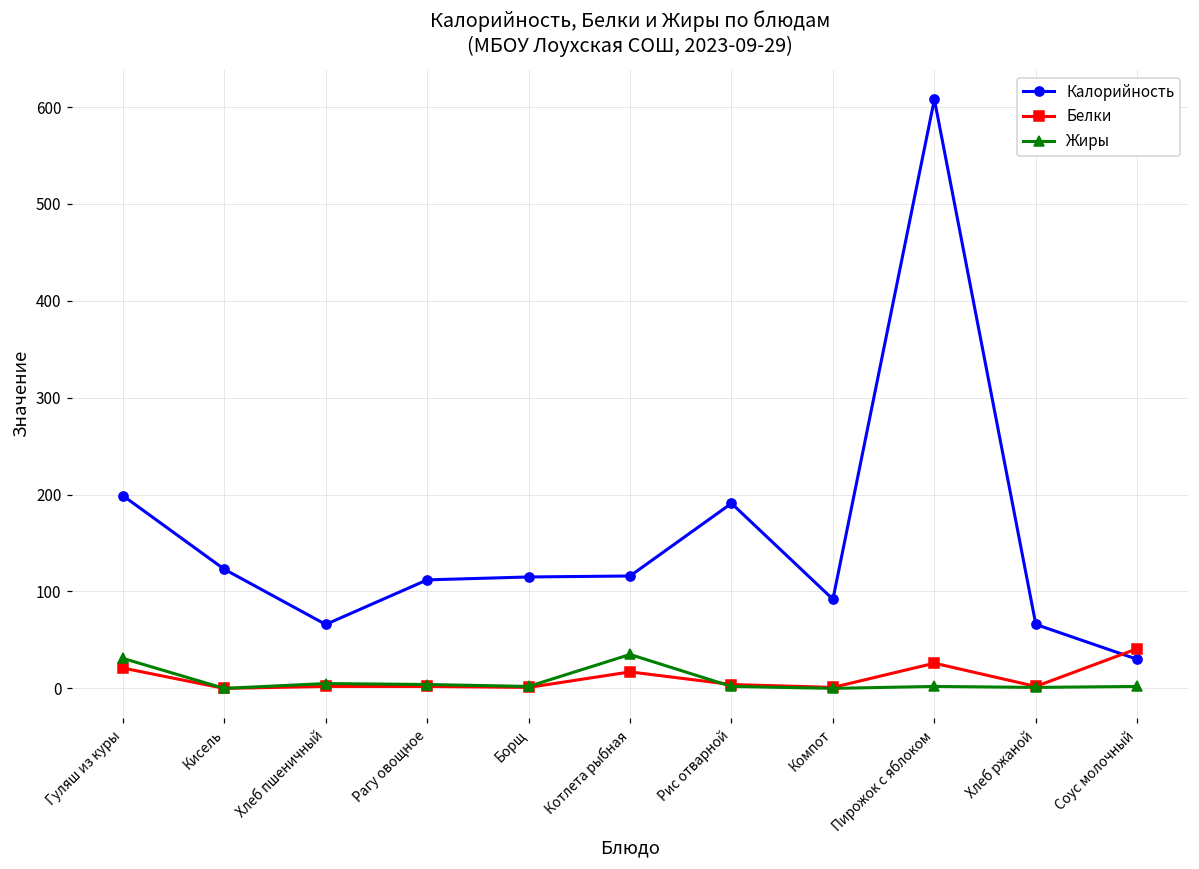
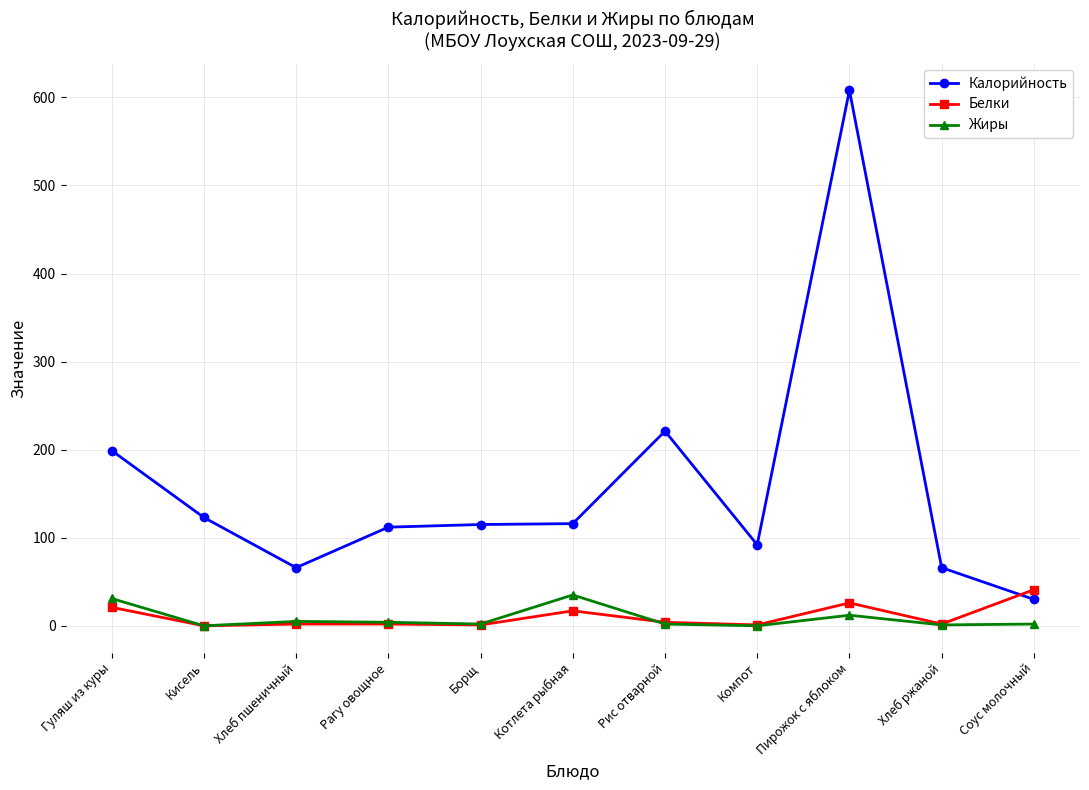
Калорийность, Рис отварной: 190 -> 220
Жиры, Пирожок с яблоком: 0 -> 10
